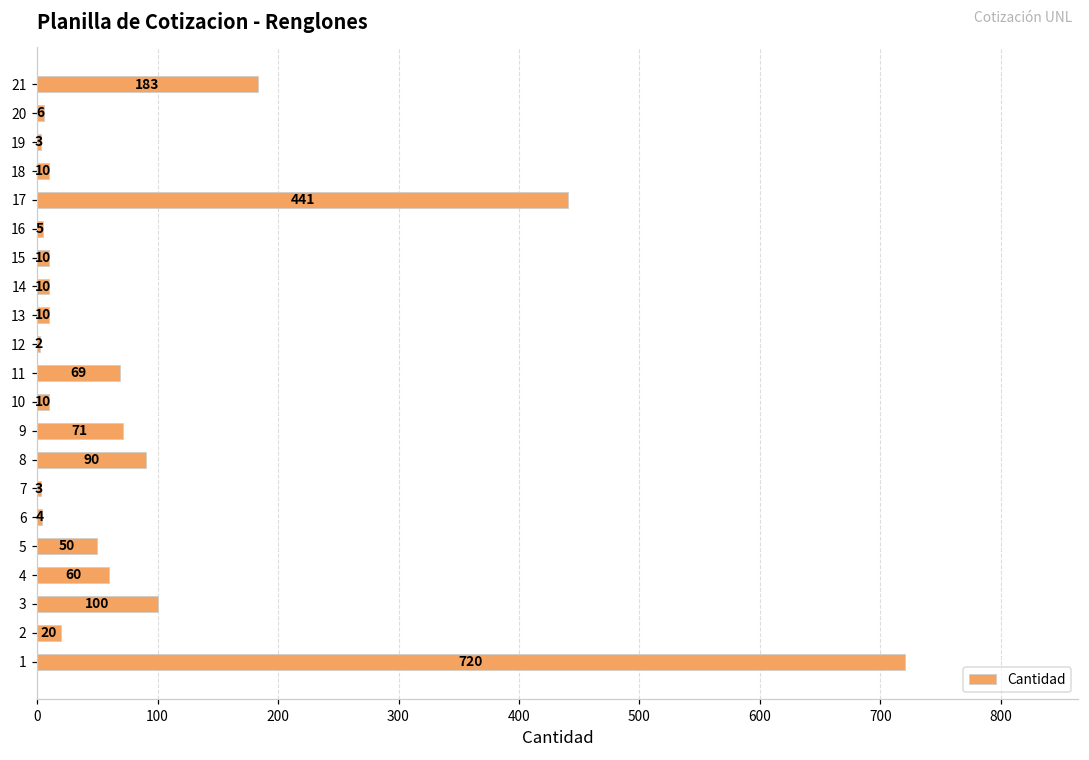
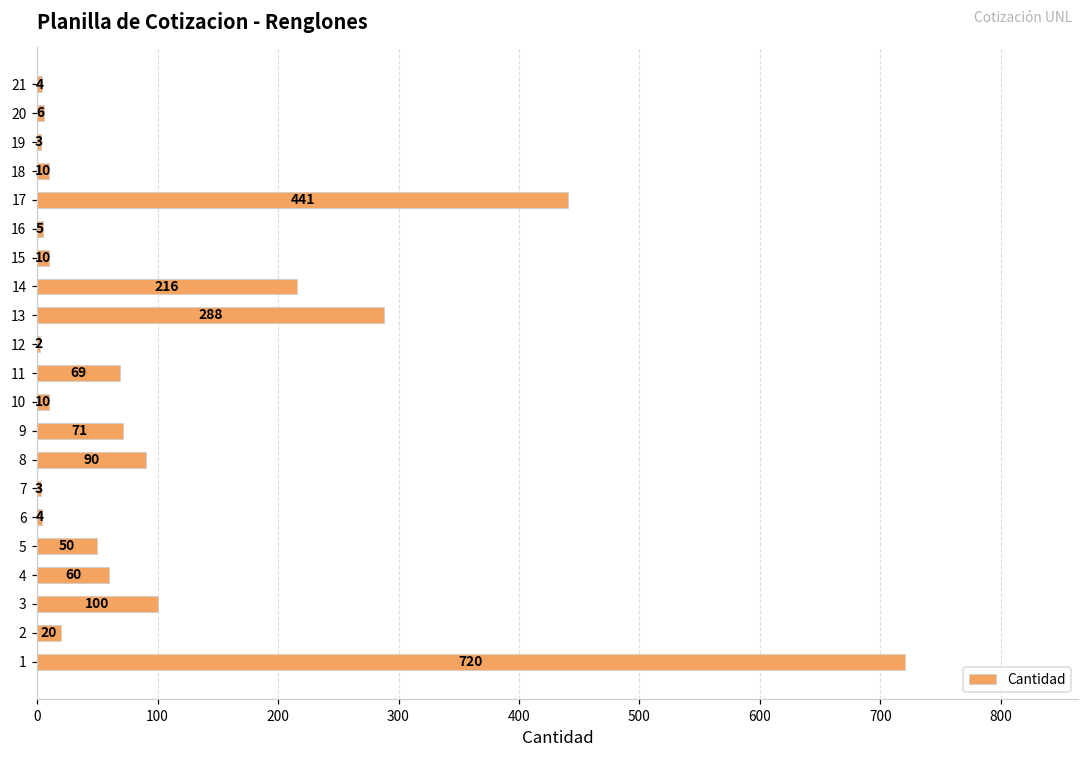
21: 183 -> 4
14: 10 -> 216
13: 10 -> 288
